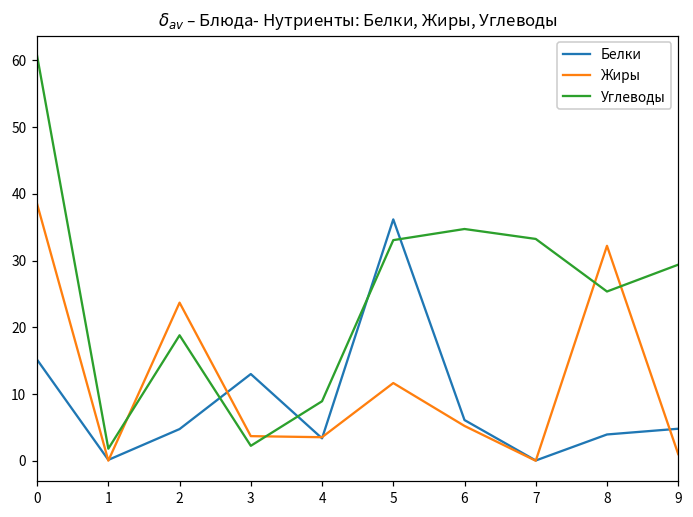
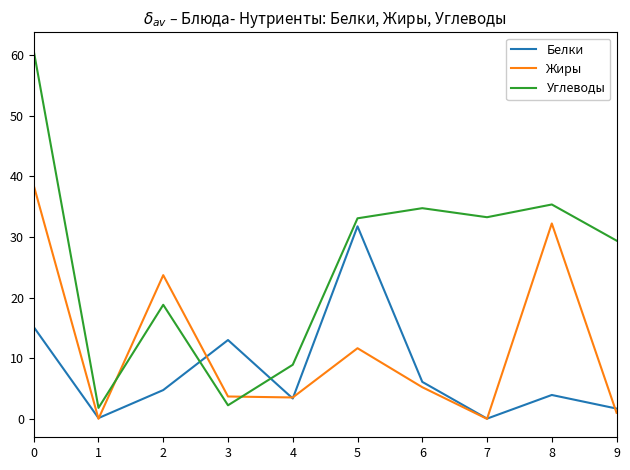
Белки, 5: 36 -> 32
Углеводы, 8: 25 -> 35
Белки, 9: 5 -> 2
